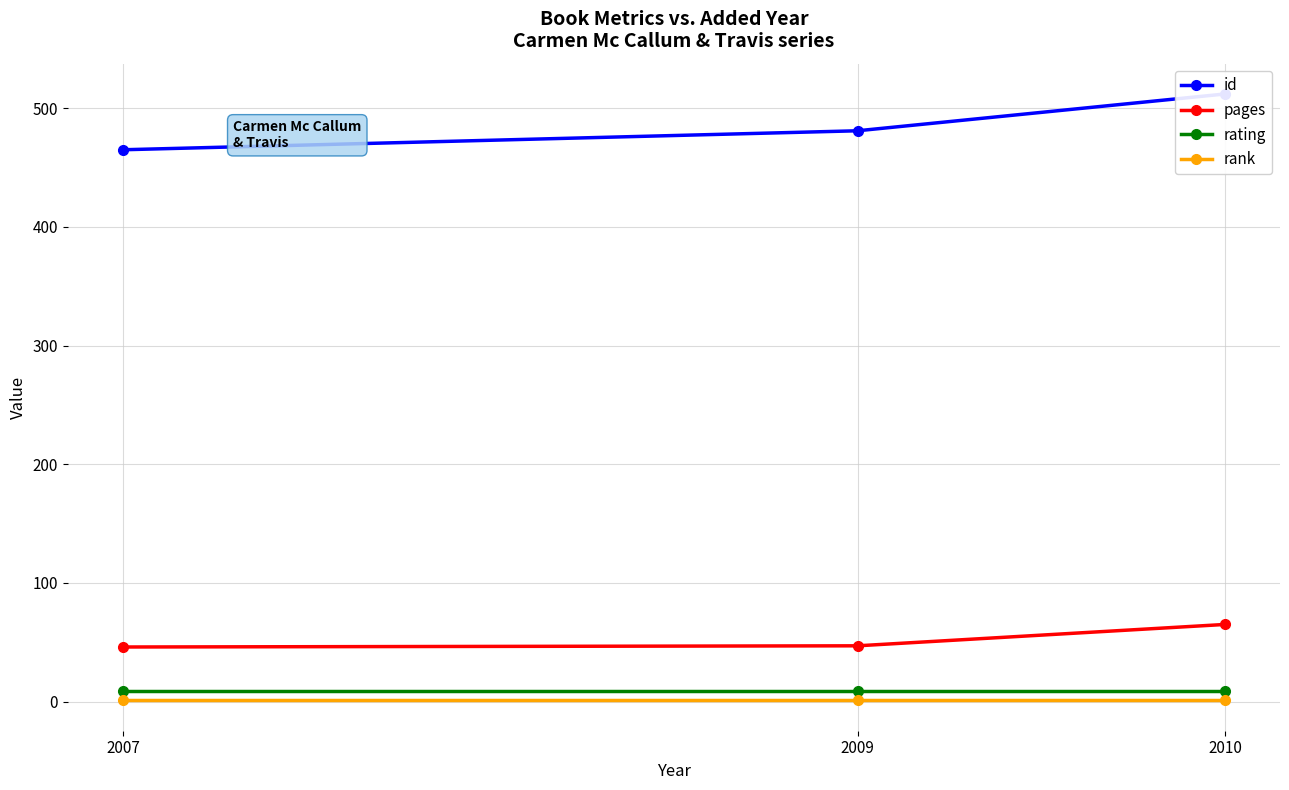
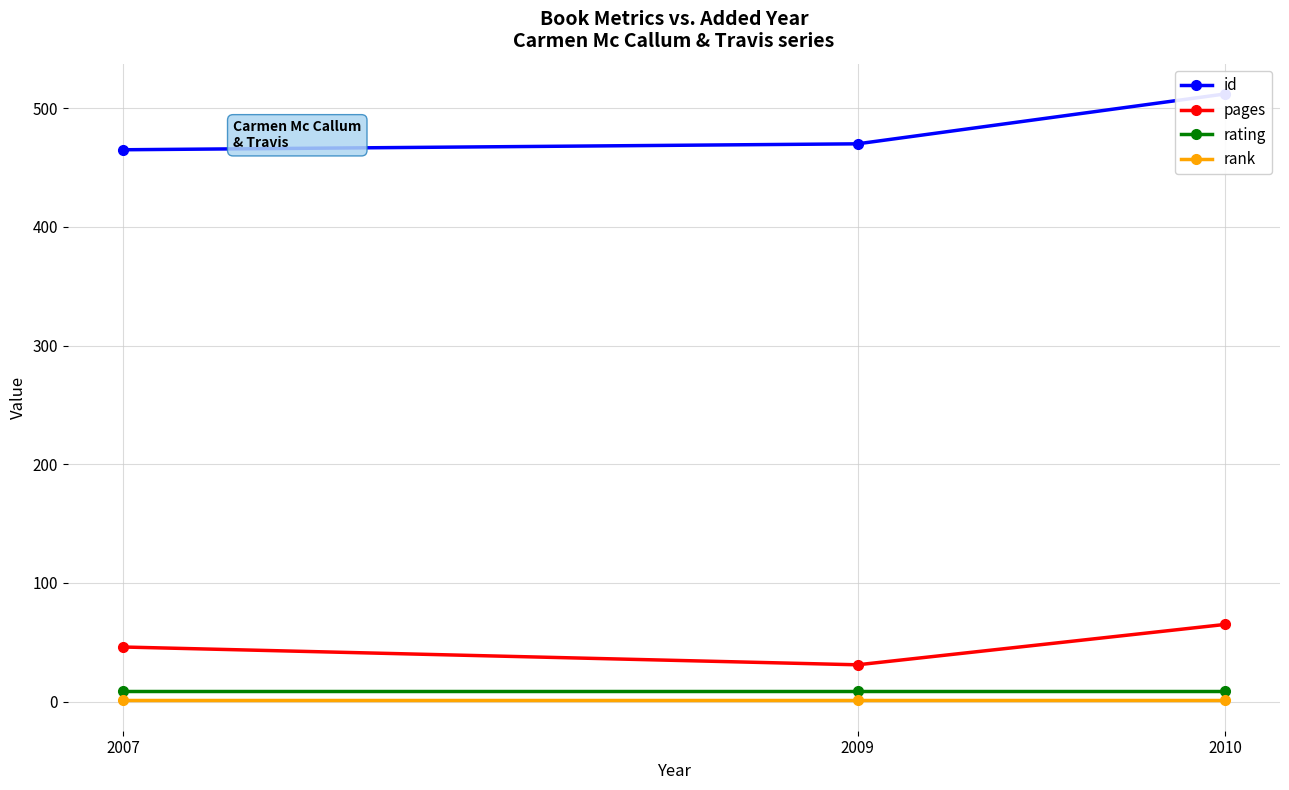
id, 2009: 481 -> 470
pages, 2009: 47 -> 31
